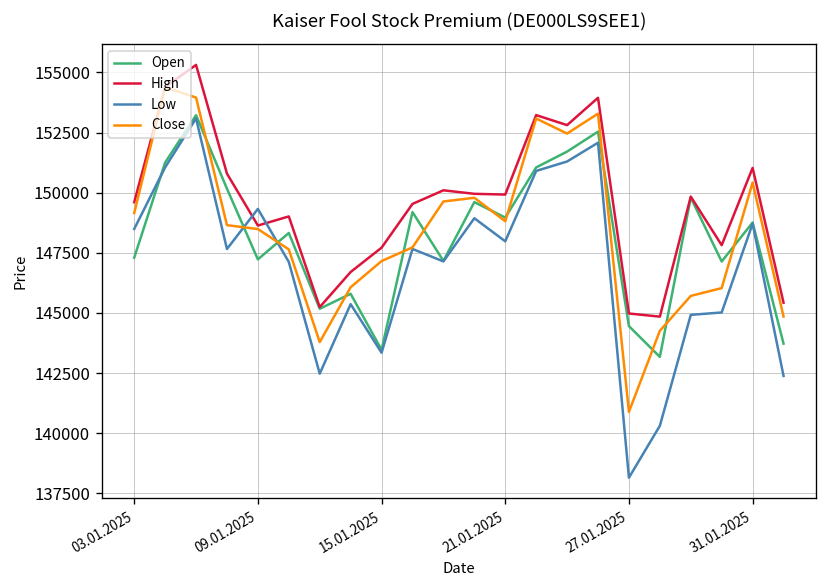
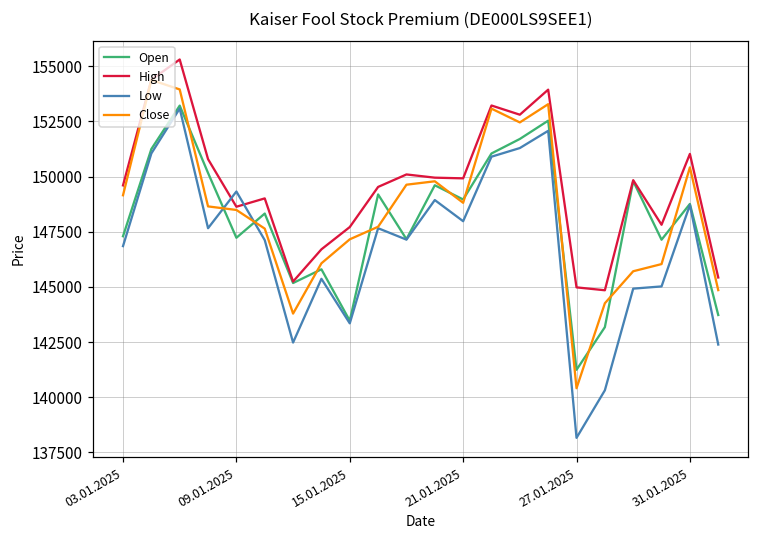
Low, 03.01.2025: 148500 -> 146800
Open, 27.01.2025: 144500 -> 141200
Close, 27.01.2025: 140900 -> 140400
